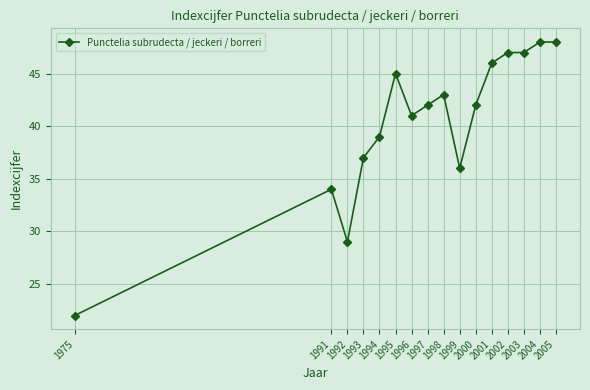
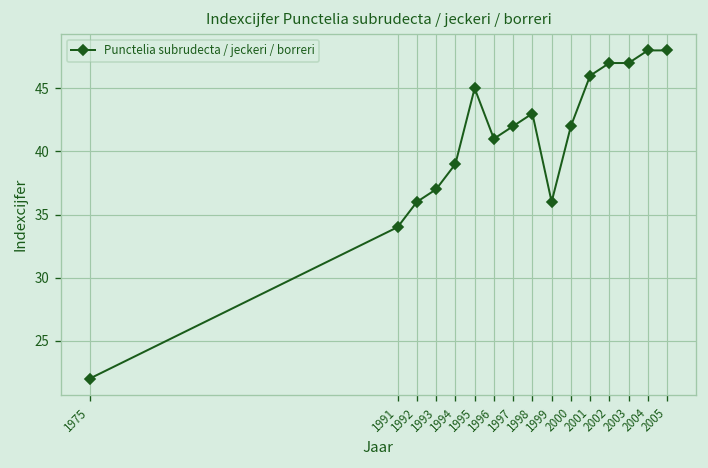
1992: 29 -> 36
